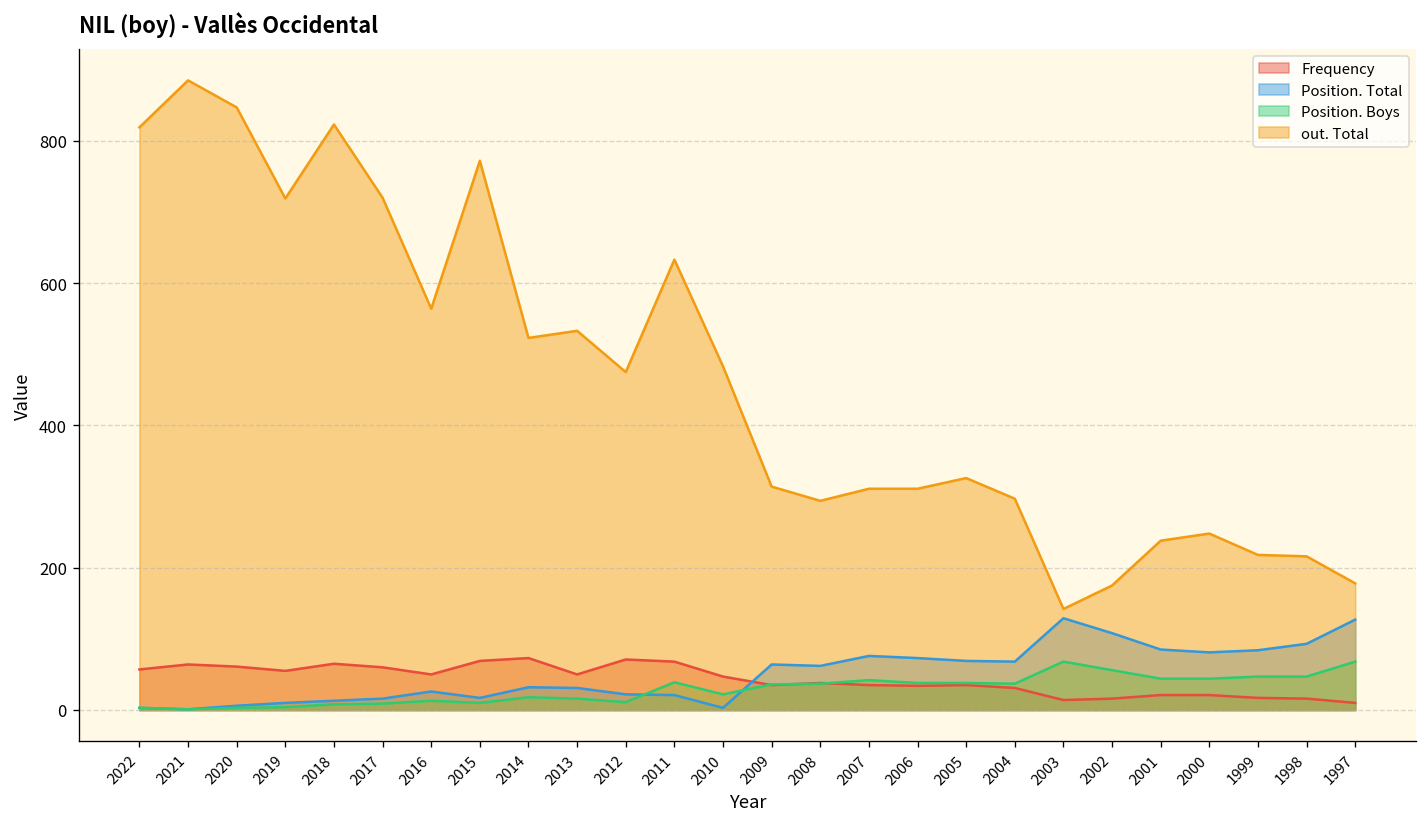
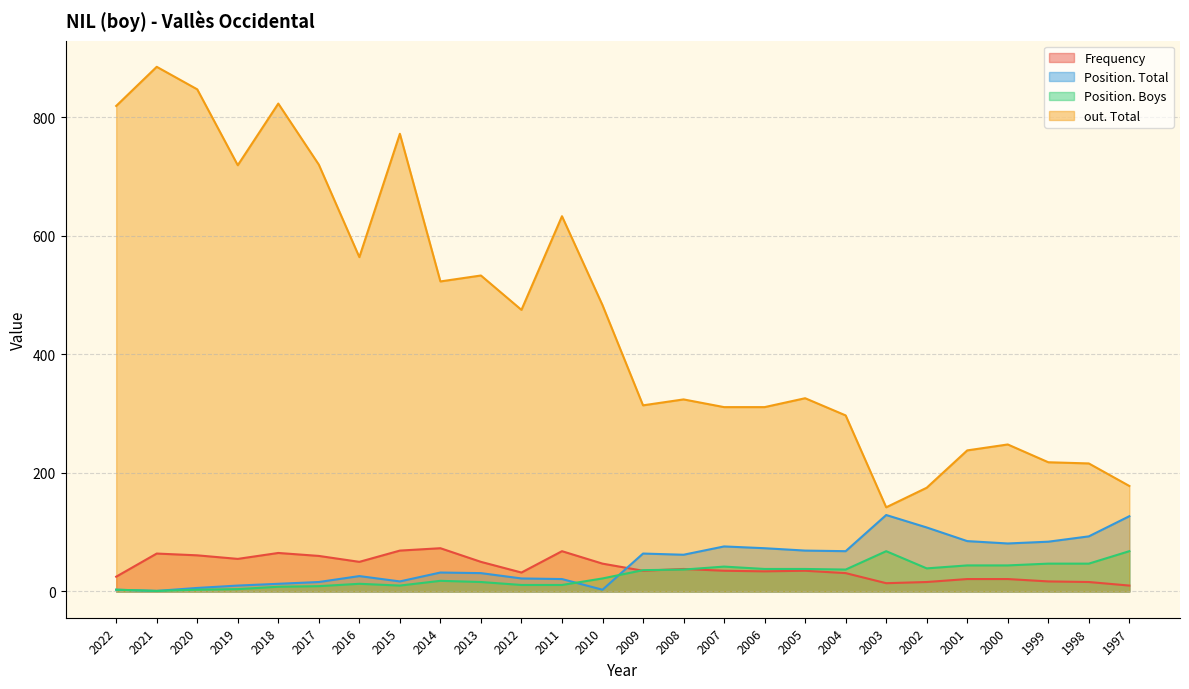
Frequency, 2022: 60 -> 30
Frequency, 2012: 70 -> 30
Position. Boys, 2011: 40 -> 10
out. Total, 2008: 290 -> 320
Position. Boys, 2002: 60 -> 40
